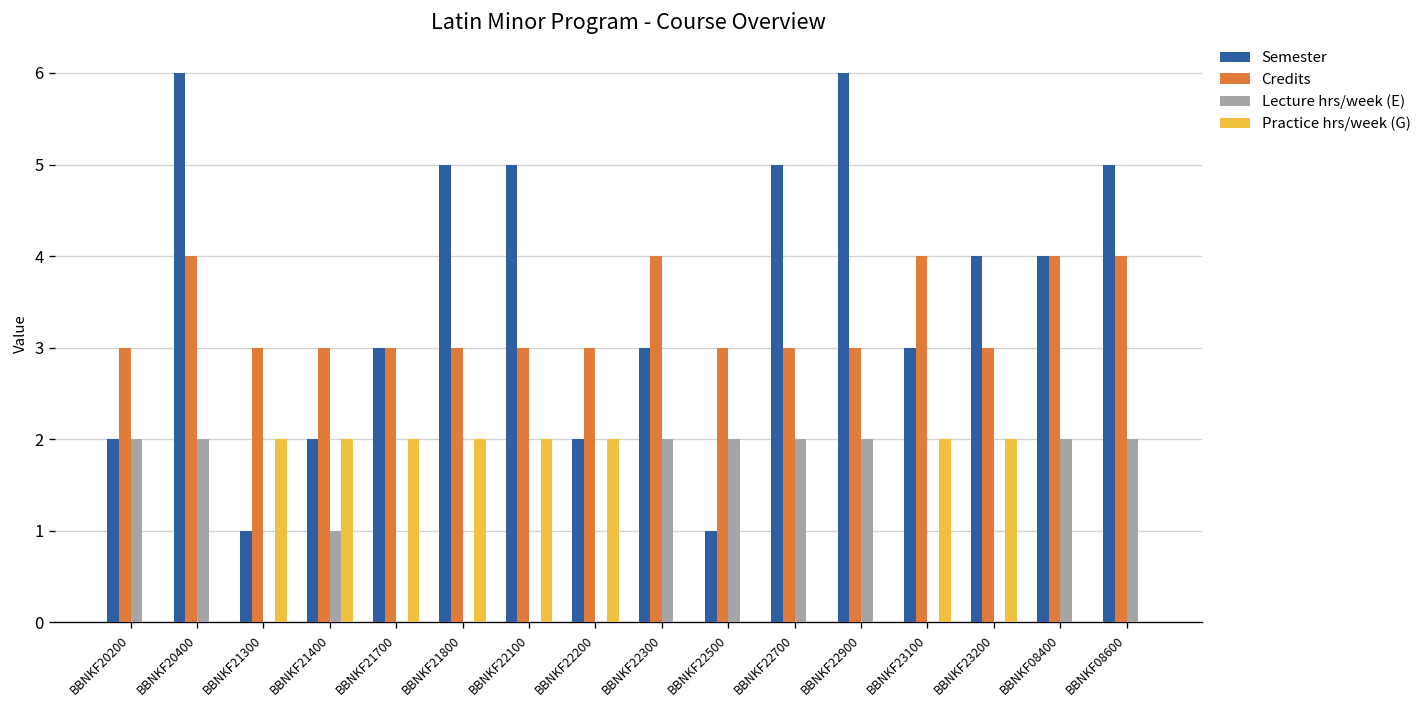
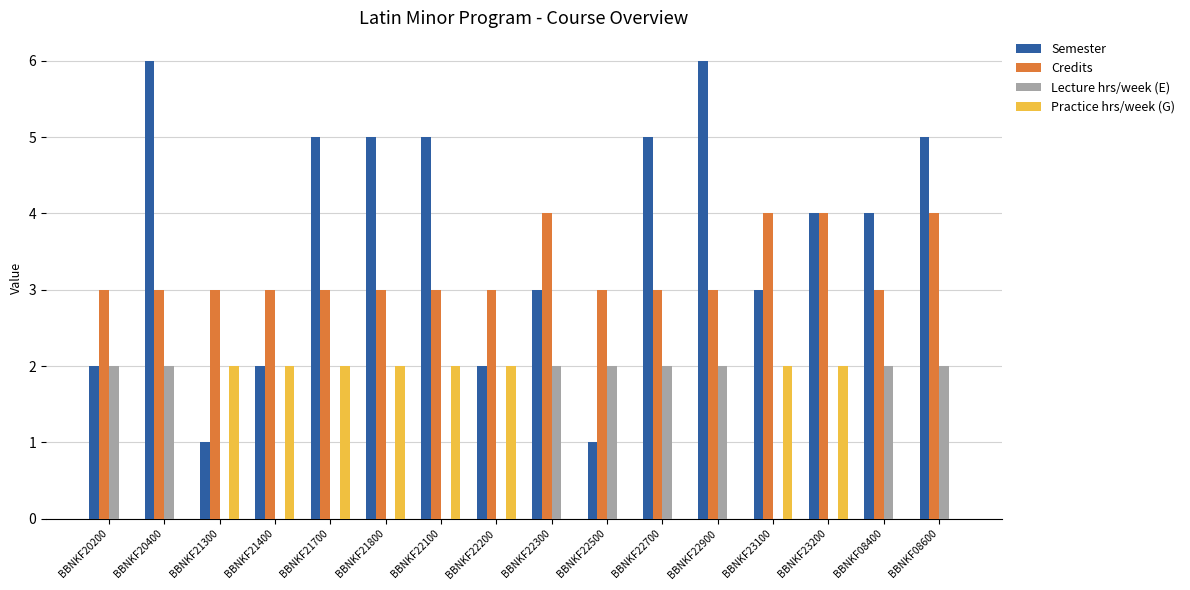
Credits, BBNKF20400: 4 -> 3
Lecture hrs/week (E), BBNKF21400: 1 -> 0
Semester, BBNKF21700: 3 -> 5
Credits, BBNKF23200: 3 -> 4
Credits, BBNKF08400: 4 -> 3
